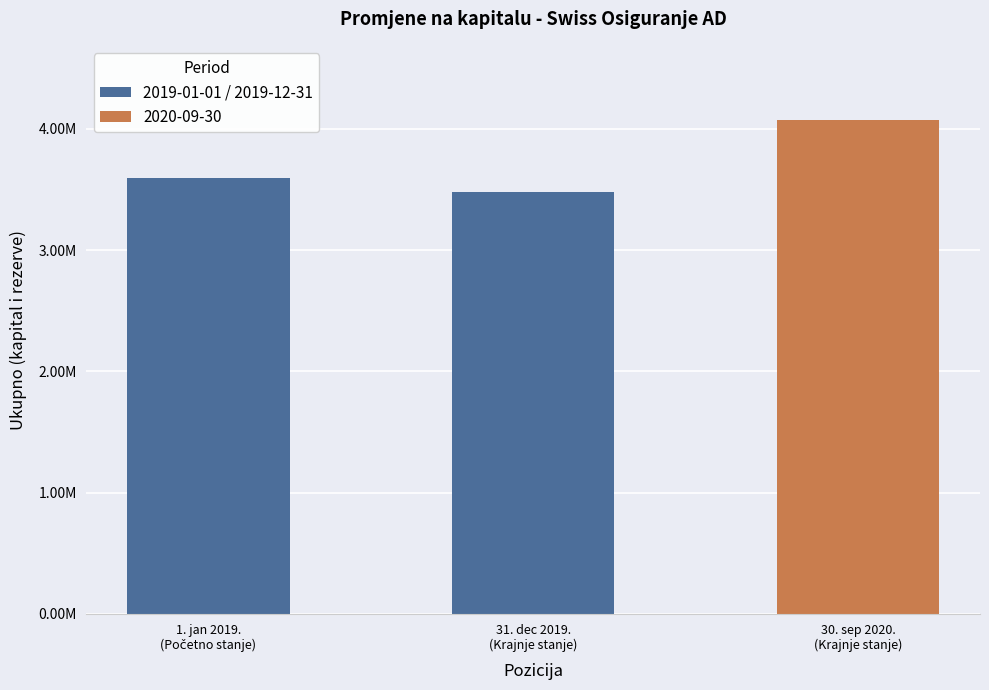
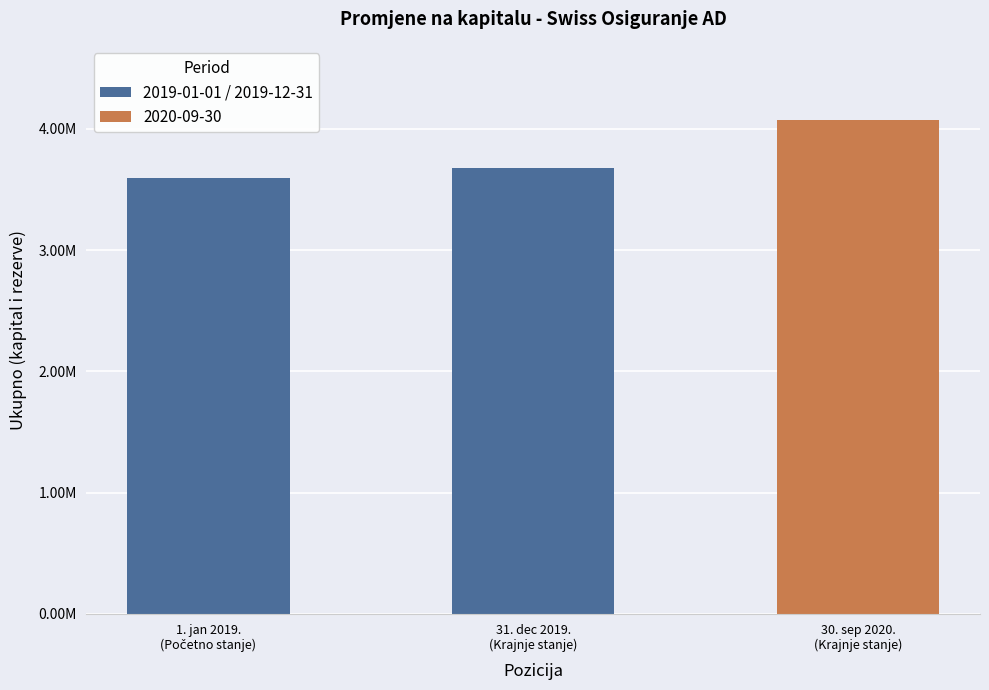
31. dec 2019. (Krajnje stanje): 3480000 -> 3680000
